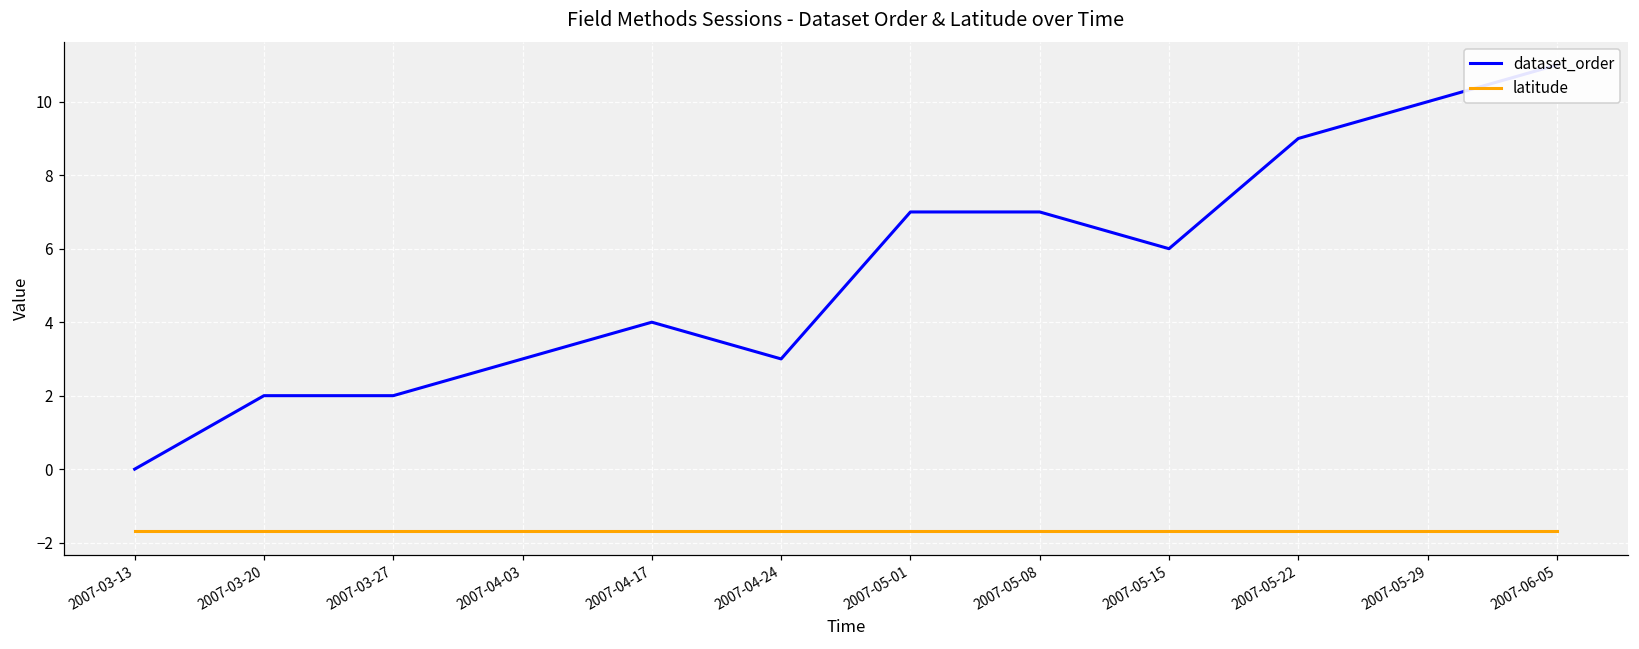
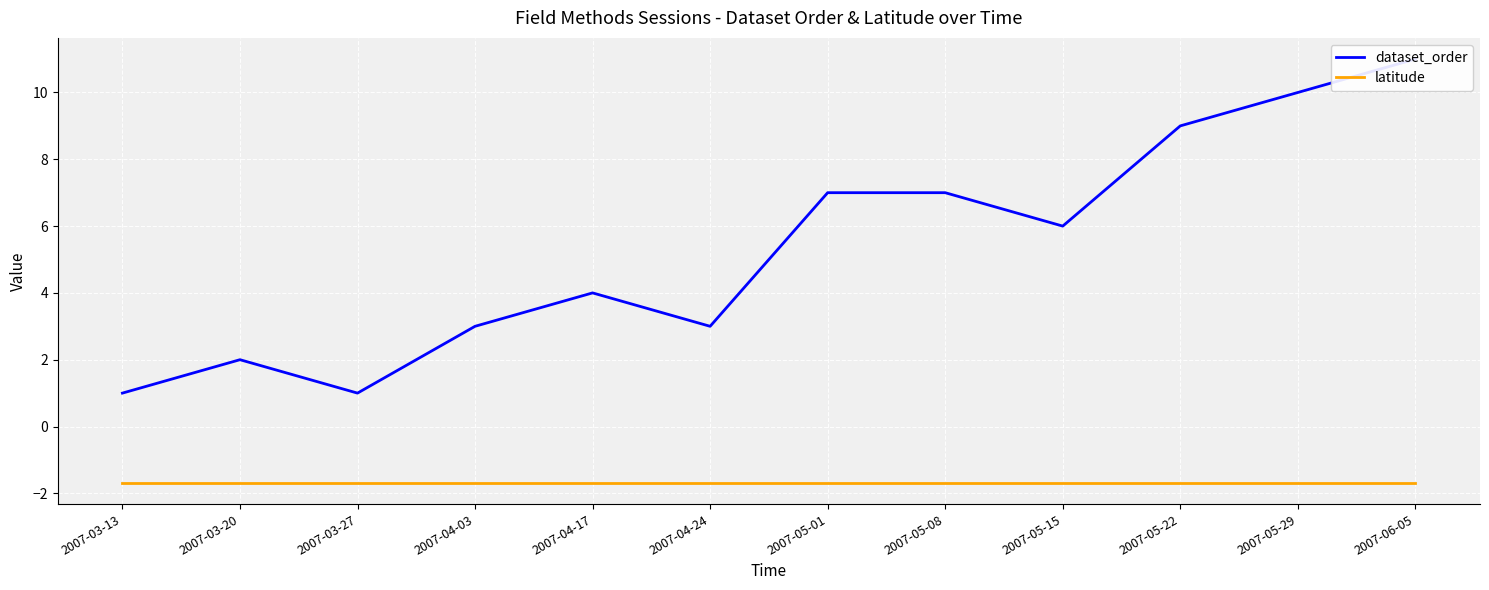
dataset_order, 2007-03-13: 0 -> 1
dataset_order, 2007-03-27: 2 -> 1
